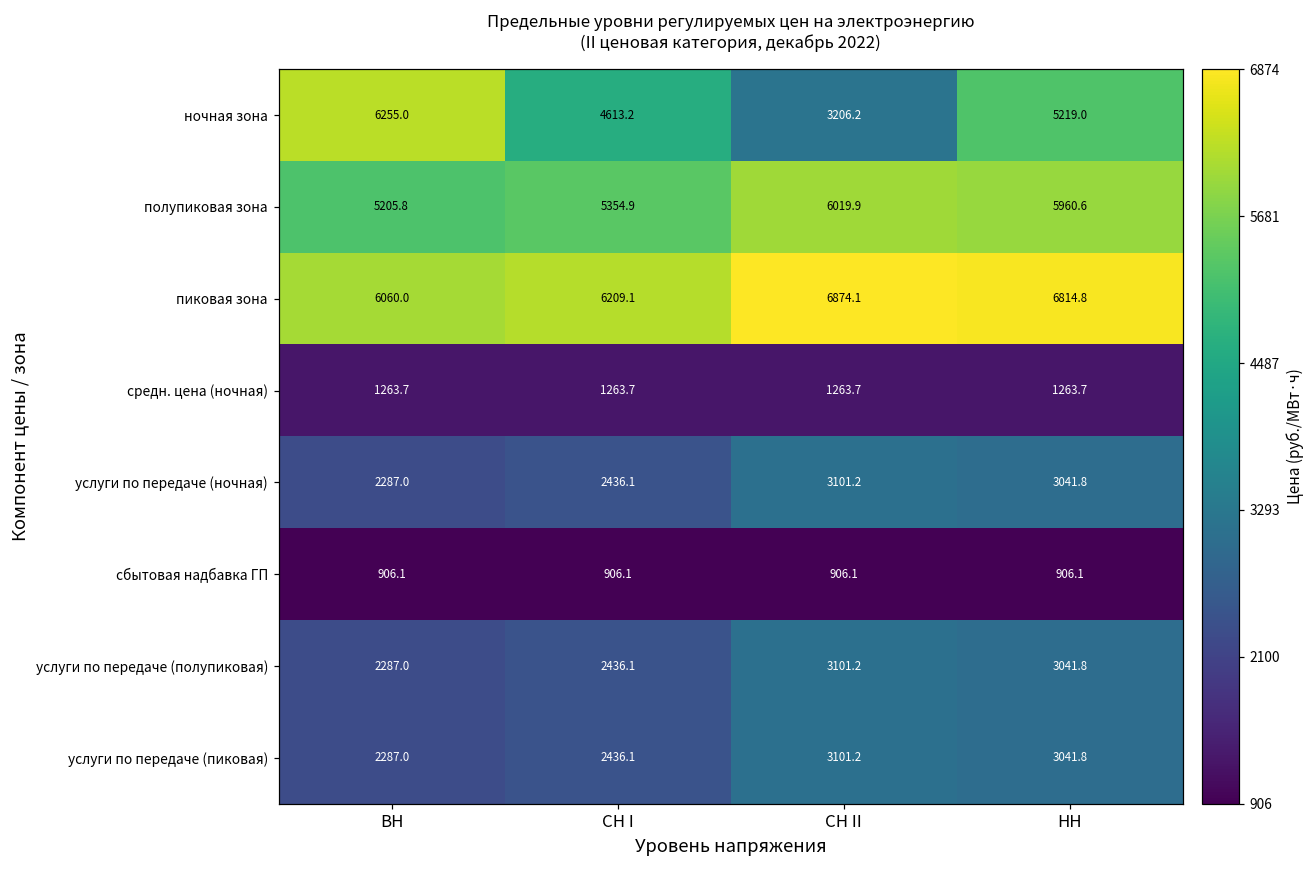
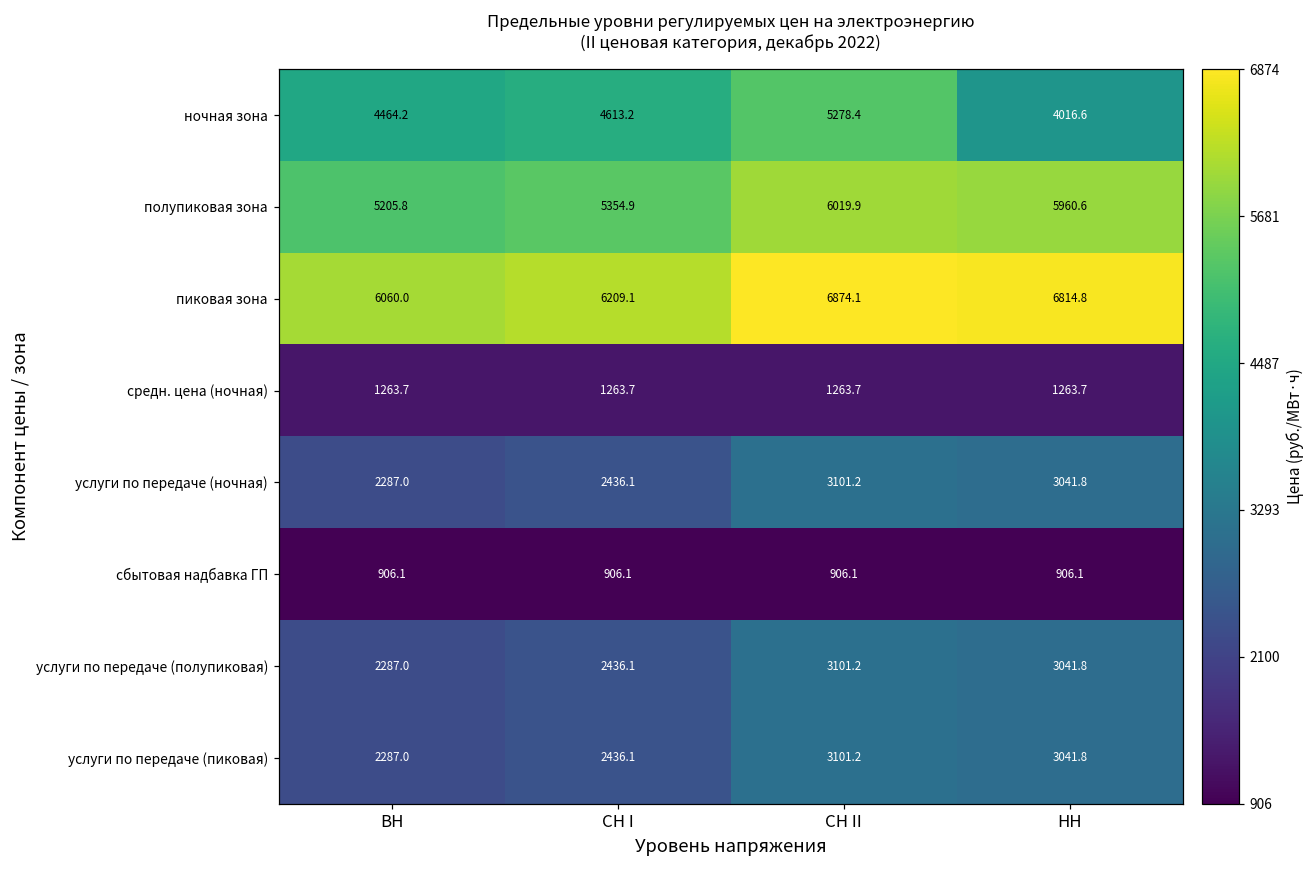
ночная зона, ВН: 6255.0 -> 4464.2
ночная зона, СН II: 3206.2 -> 5278.4
ночная зона, НН: 5219.0 -> 4016.6
